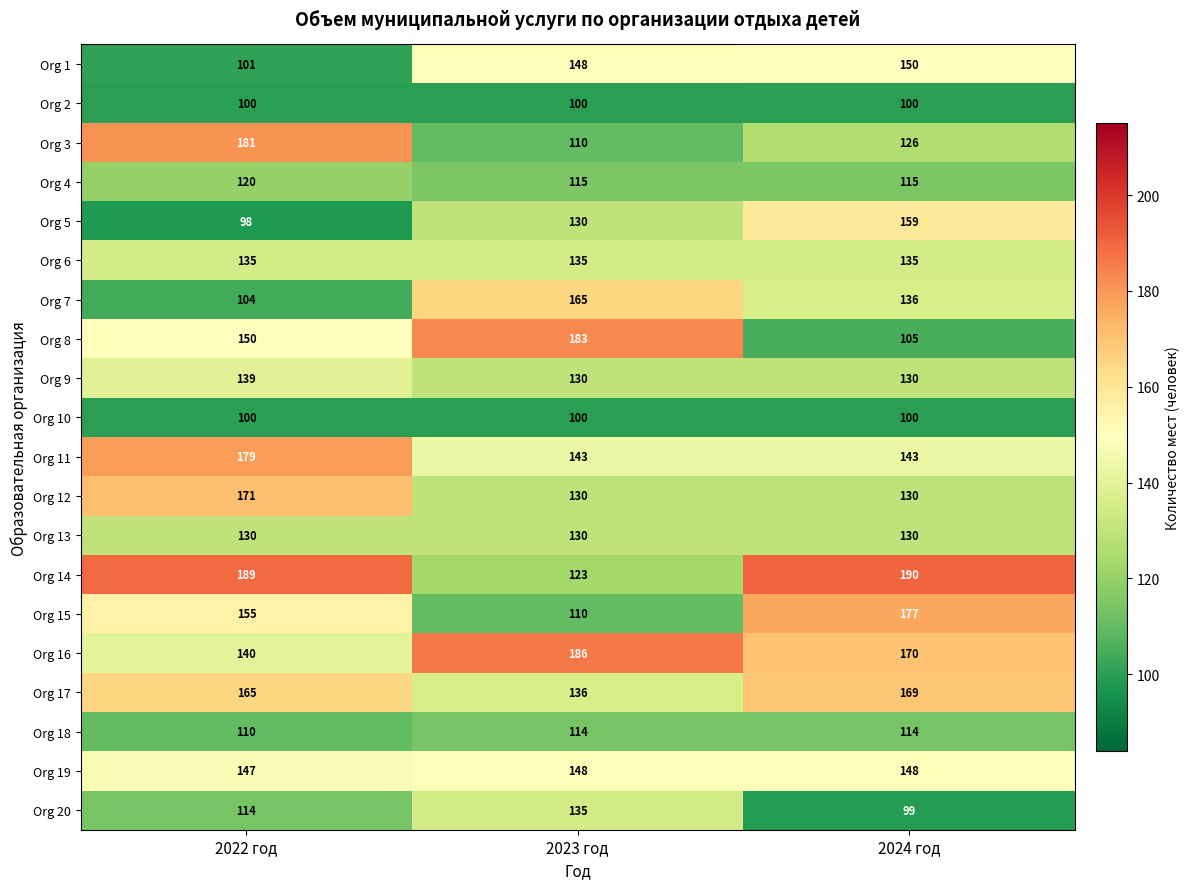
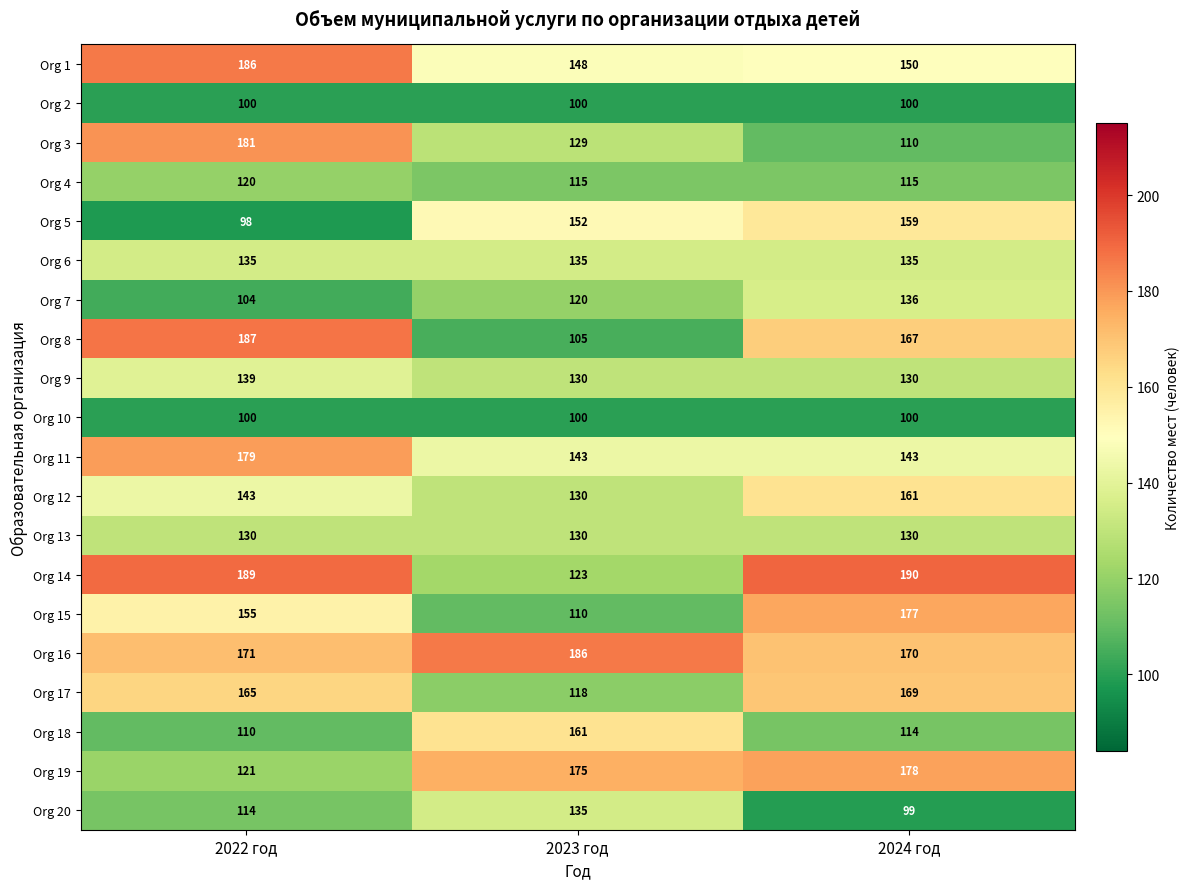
Org 1, 2022 год: 101 -> 186
Org 3, 2023 год: 110 -> 129
Org 3, 2024 год: 126 -> 110
Org 5, 2023 год: 130 -> 152
Org 7, 2023 год: 165 -> 120
Org 8, 2022 год: 150 -> 187
Org 8, 2023 год: 183 -> 105
Org 8, 2024 год: 105 -> 167
Org 12, 2022 год: 171 -> 143
Org 12, 2024 год: 130 -> 161
Org 16, 2022 год: 140 -> 171
Org 17, 2023 год: 136 -> 118
Org 18, 2023 год: 114 -> 161
Org 19, 2022 год: 147 -> 121
Org 19, 2023 год: 148 -> 175
Org 19, 2024 год: 148 -> 178
